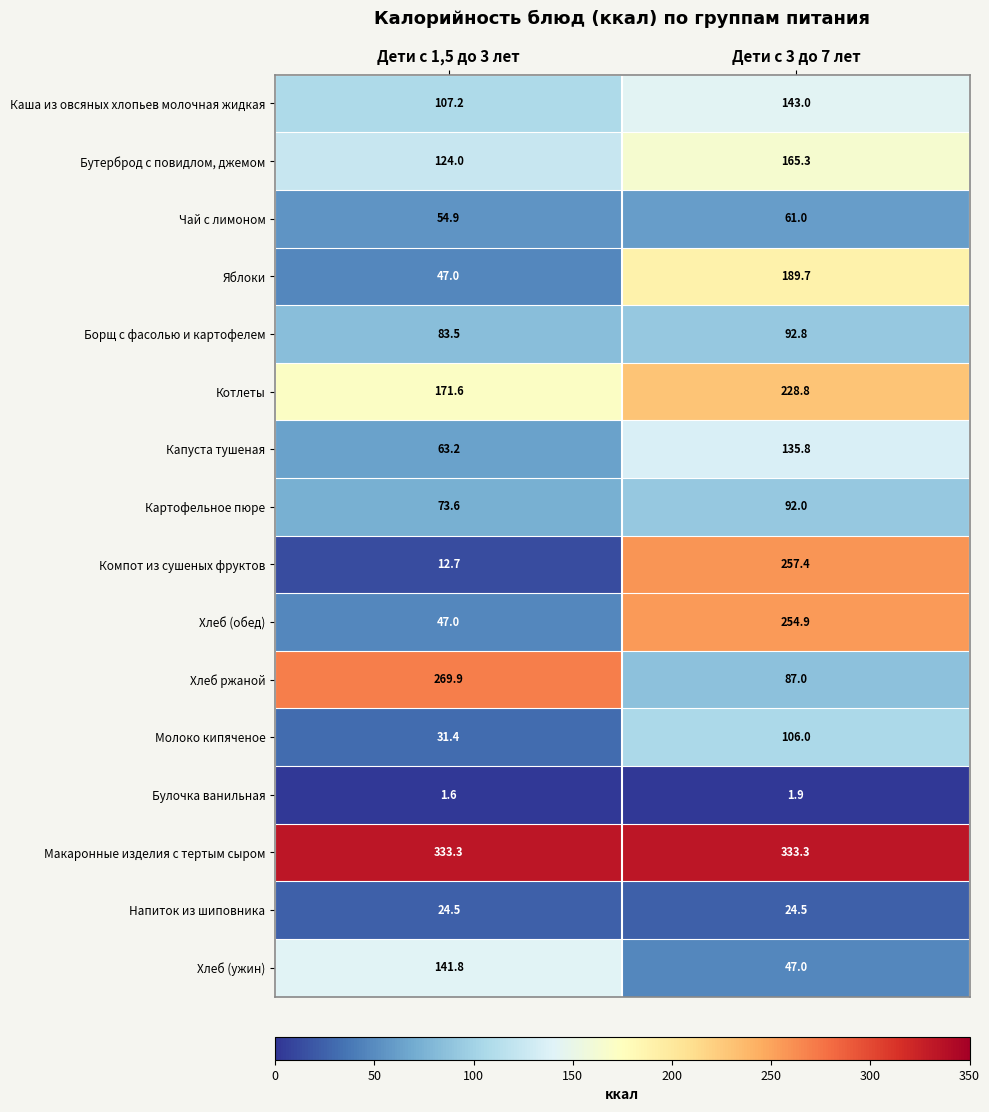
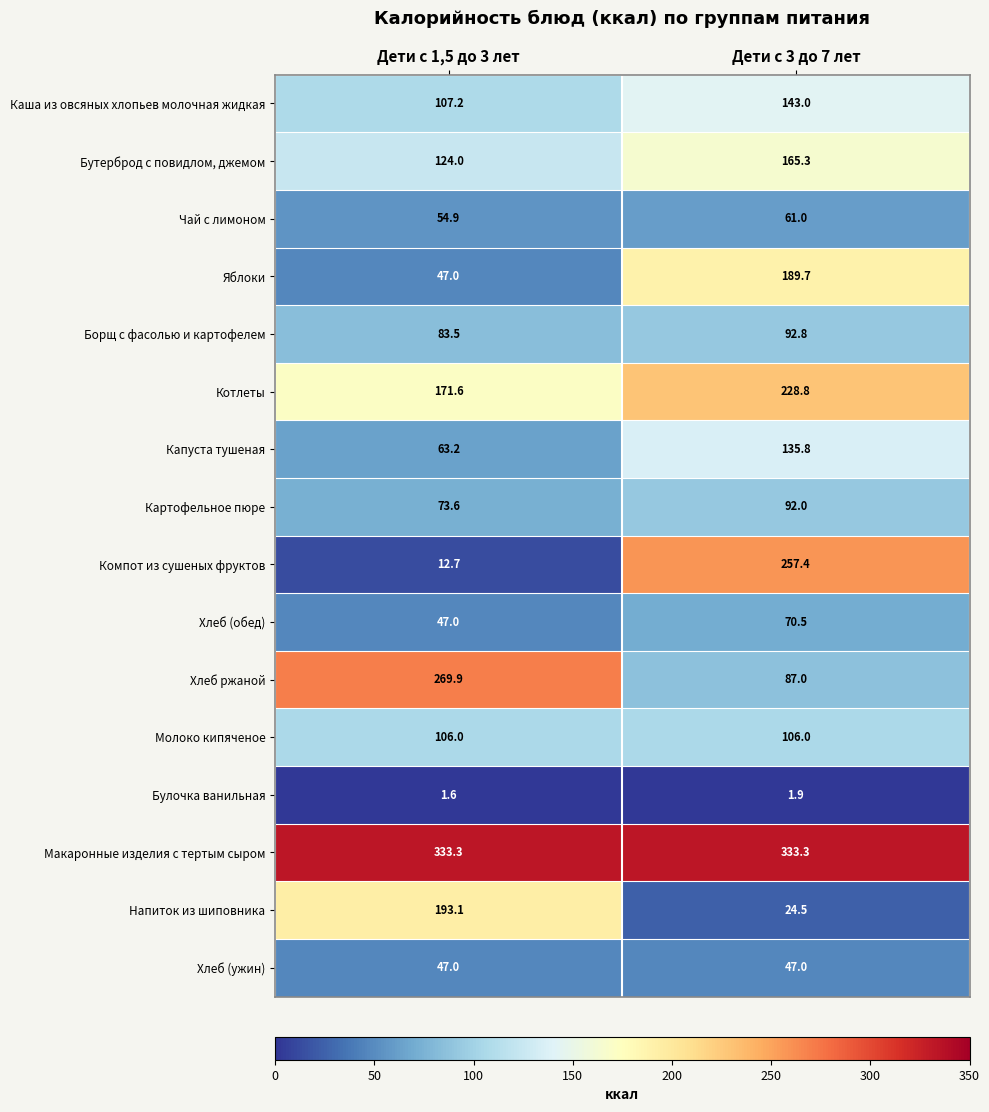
Хлеб (обед), Дети с 3 до 7 лет: 254.9 -> 70.5
Молоко кипяченое, Дети с 1,5 до 3 лет: 31.4 -> 106.0
Напиток из шиповника, Дети с 1,5 до 3 лет: 24.5 -> 193.1
Хлеб (ужин), Дети с 1,5 до 3 лет: 141.8 -> 47.0
